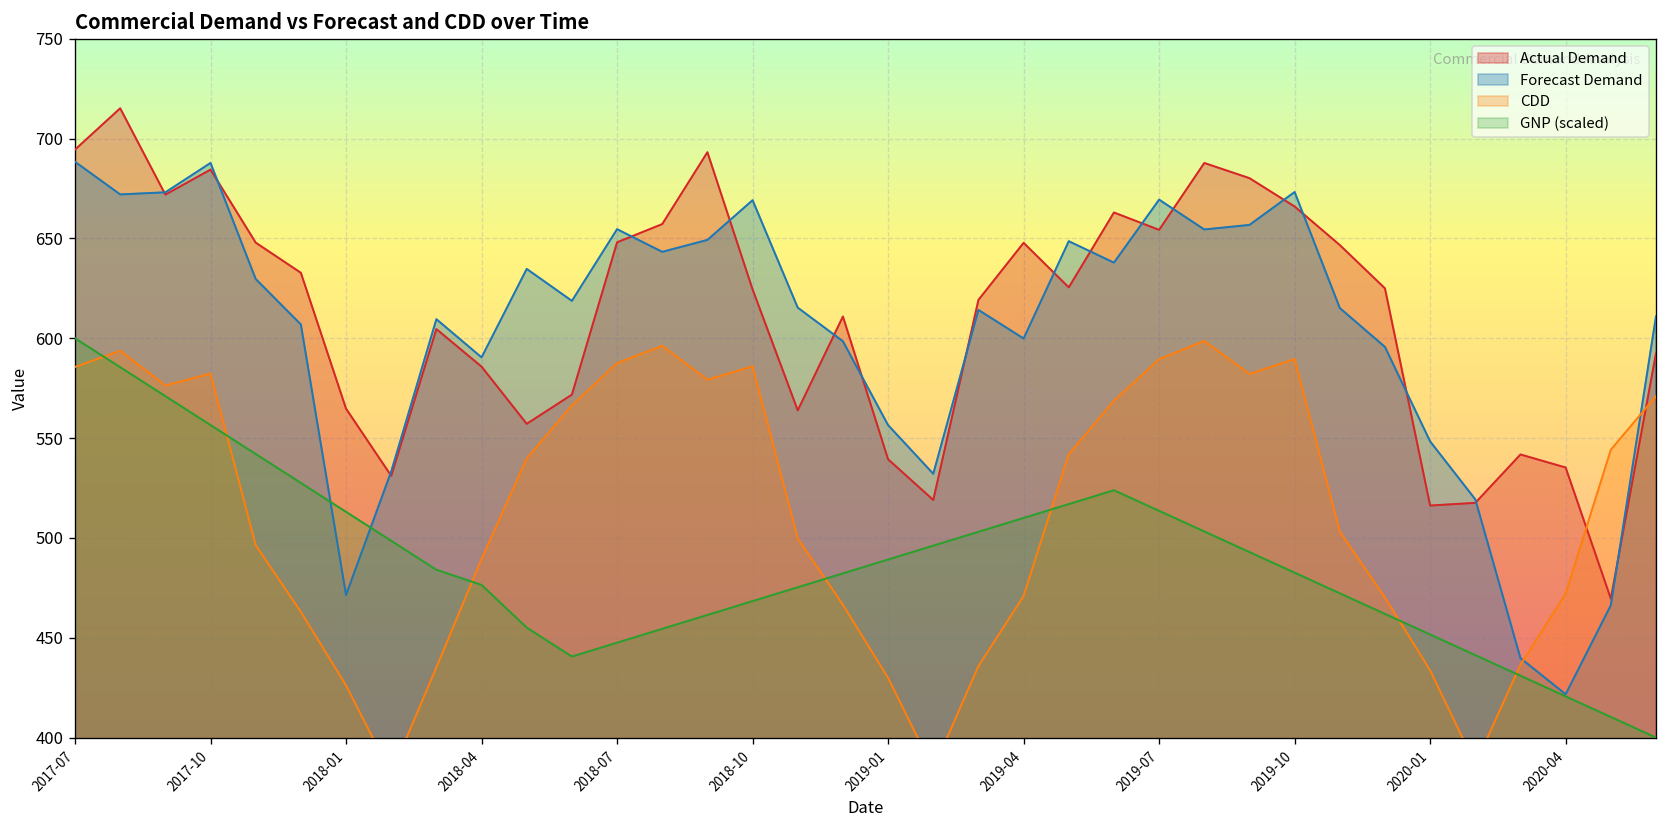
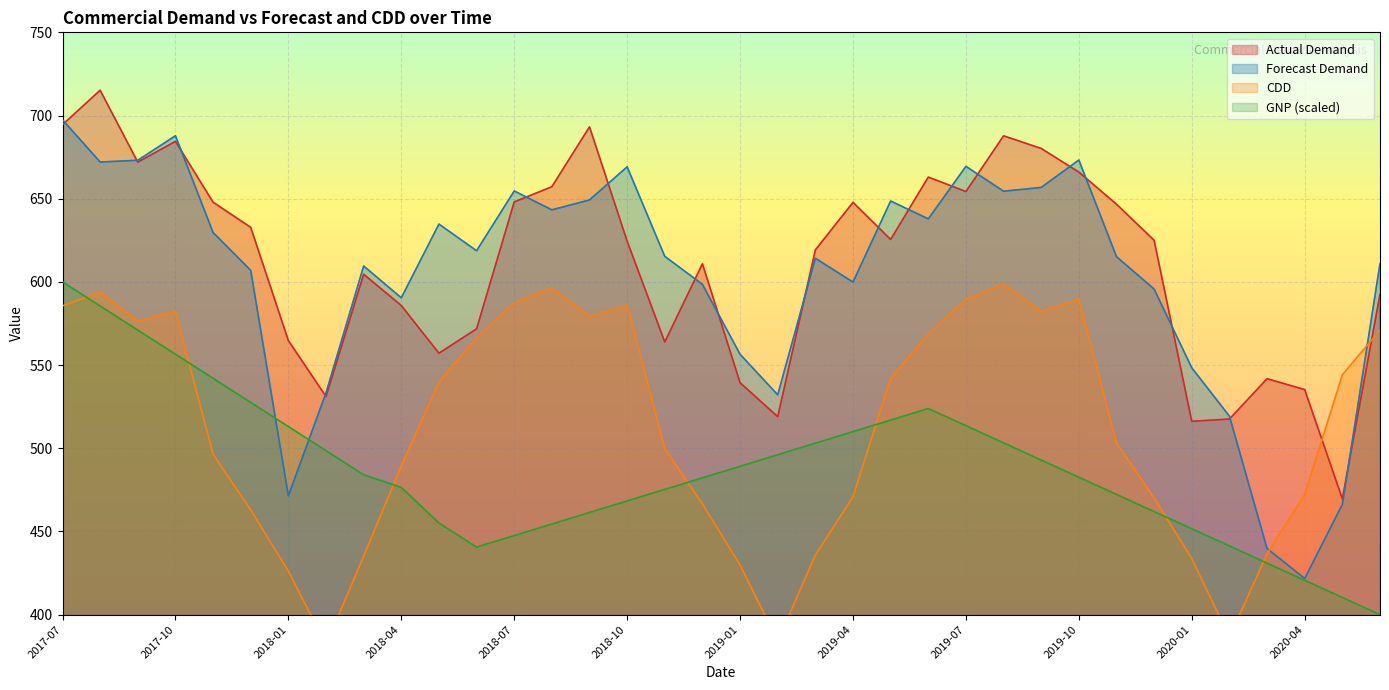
Forecast Demand, 2017-07: 688 -> 697
